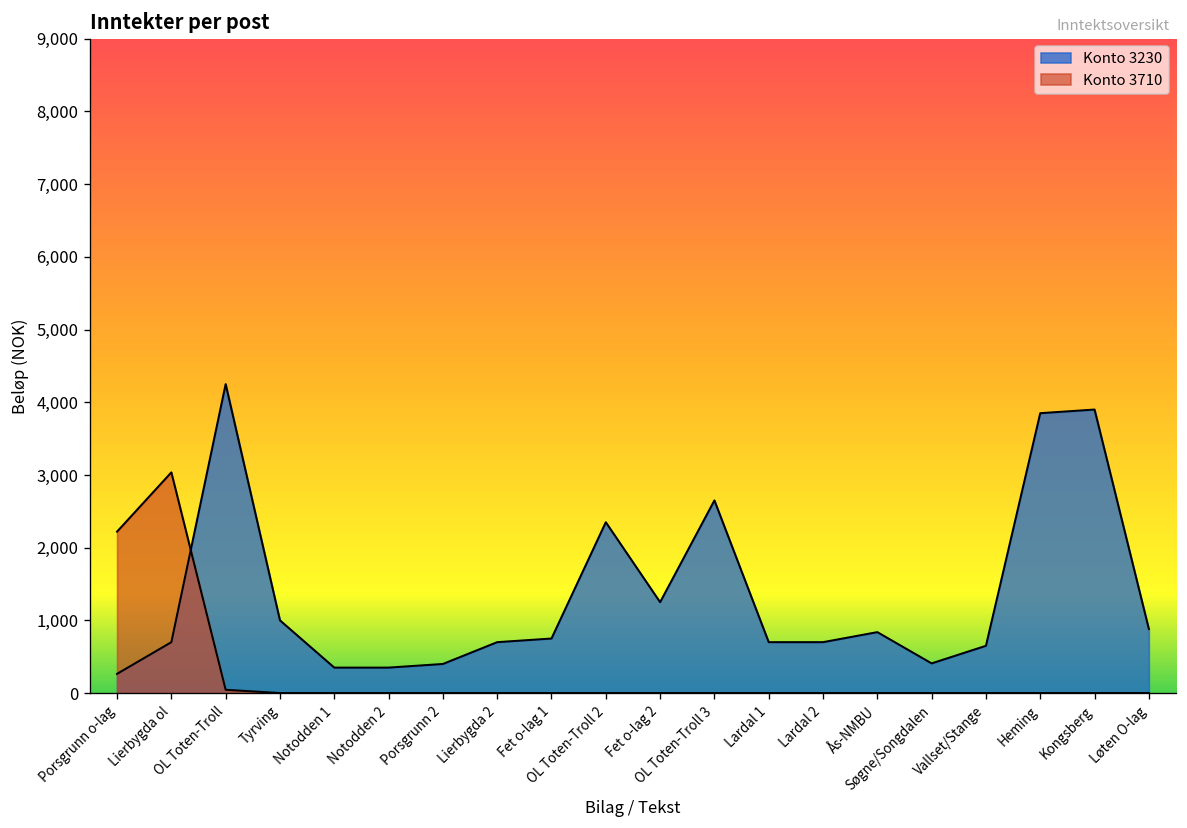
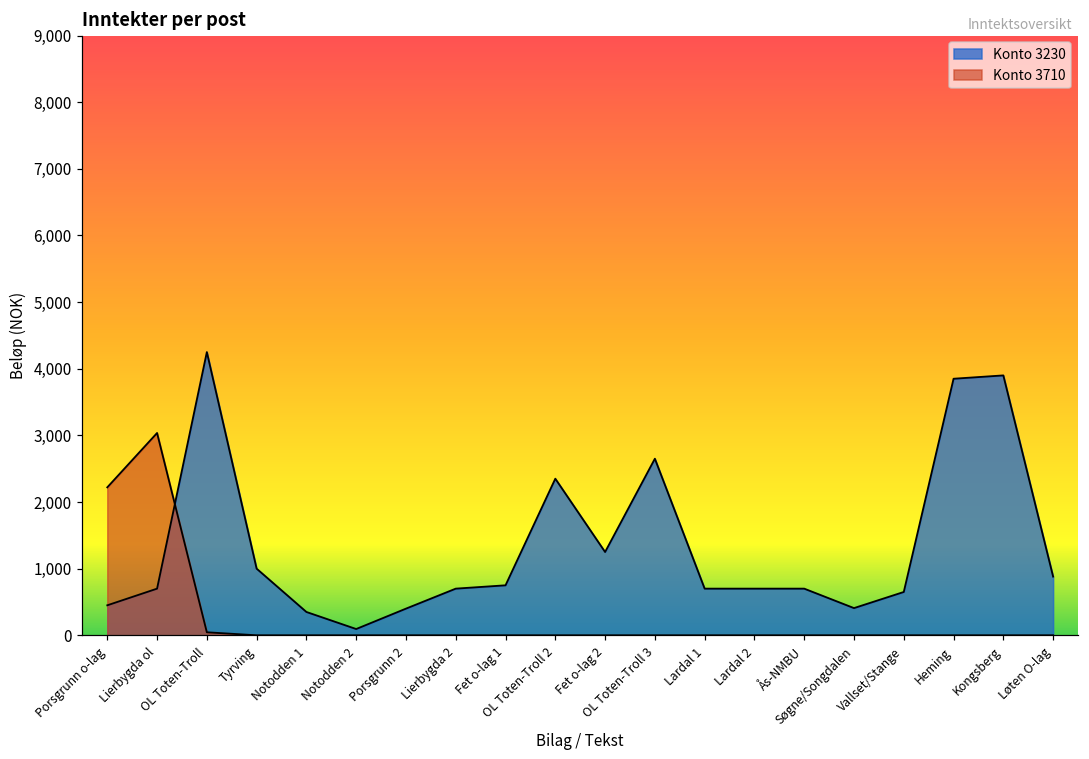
Konto 3230, Porsgrunn o-lag: 300 -> 500
Konto 3230, Notodden 2: 400 -> 100
Konto 3230, Ås-NMBU: 800 -> 700
